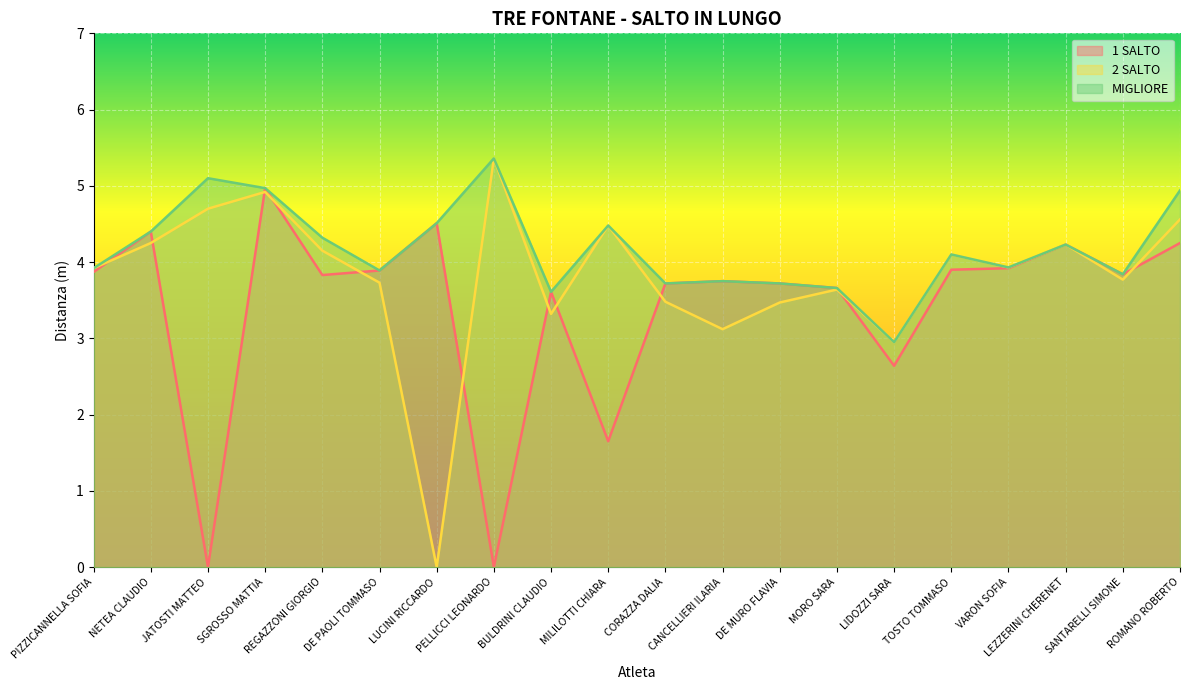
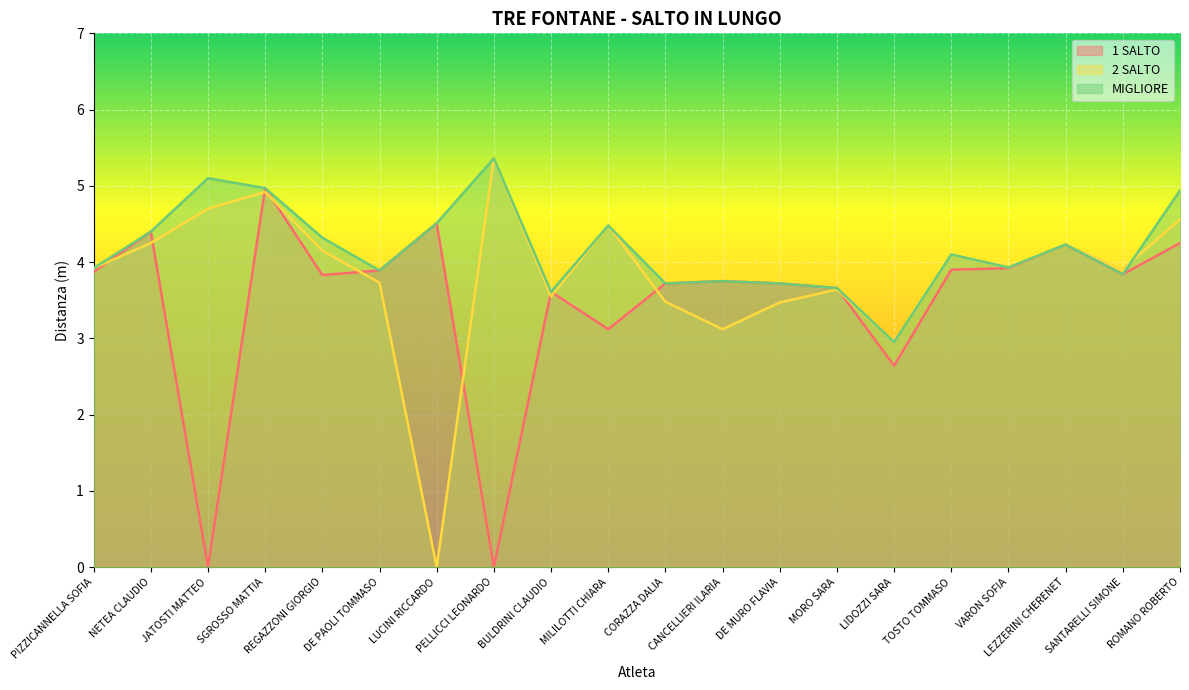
2 SALTO, BULDRINI CLAUDIO: 3.3 -> 3.6
1 SALTO, MILILOTTI CHIARA: 1.7 -> 3.1
2 SALTO, SANTARELLI SIMONE: 3.8 -> 3.9
